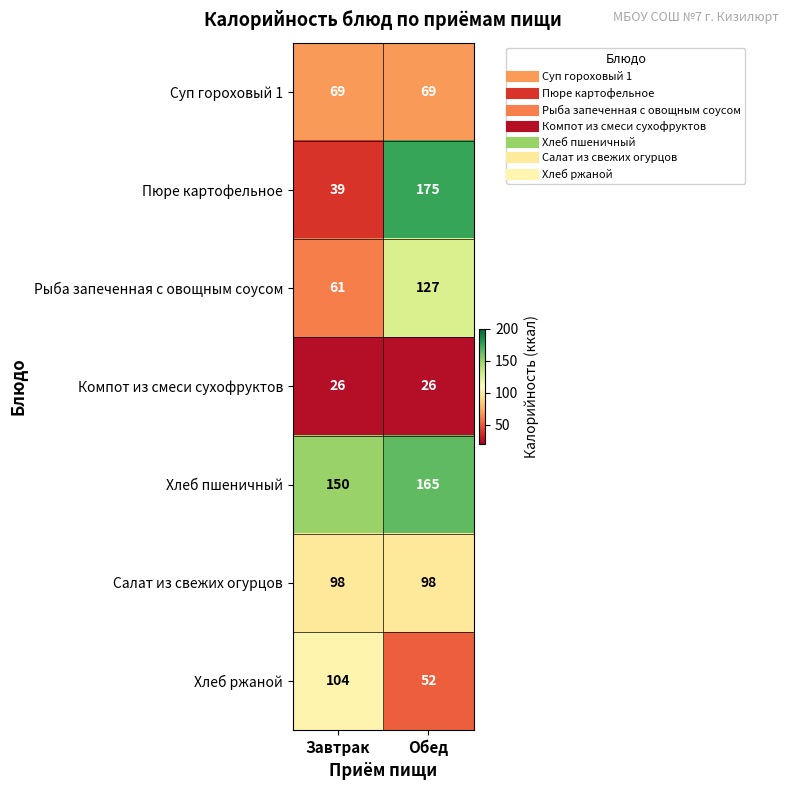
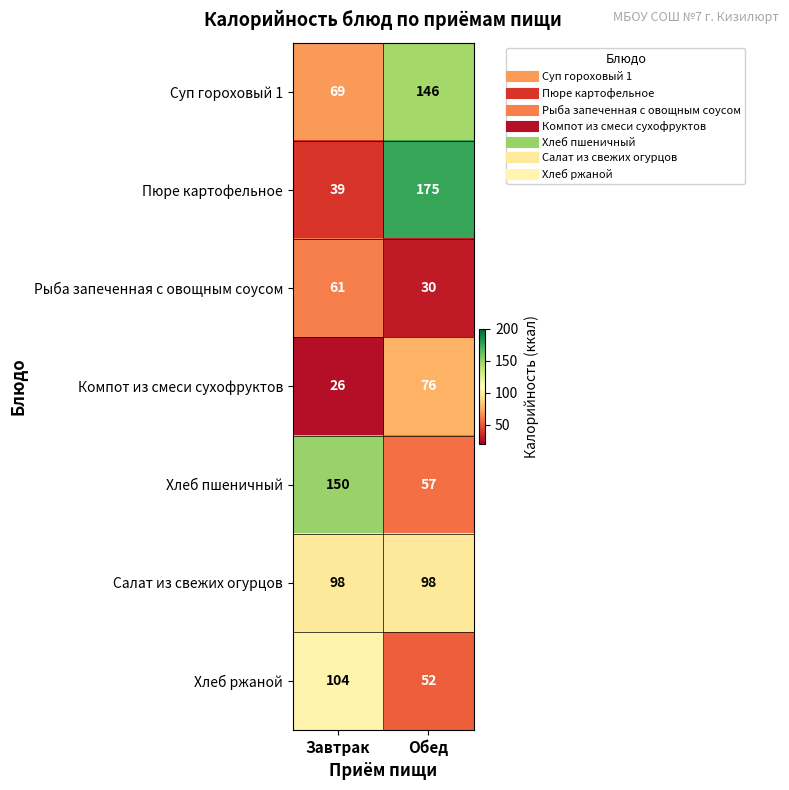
Суп гороховый 1, Обед: 69 -> 146
Рыба запеченная с овощным соусом, Обед: 127 -> 30
Компот из смеси сухофруктов, Обед: 26 -> 76
Хлеб пшеничный, Обед: 165 -> 57
